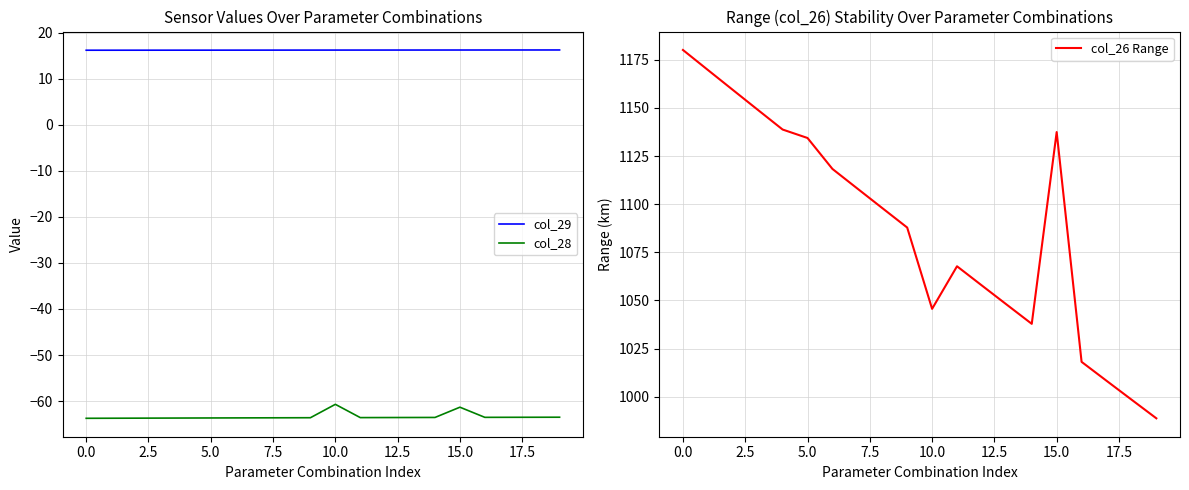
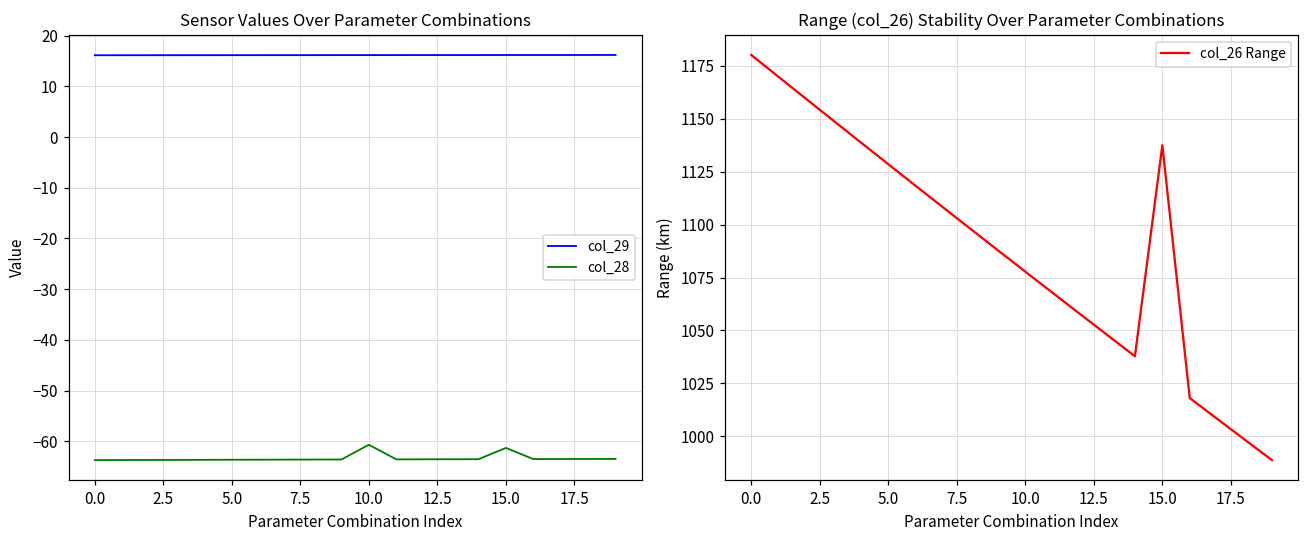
Range (col_26) Stability Over Parameter Combinations, 5.0: 1134 -> 1129
Range (col_26) Stability Over Parameter Combinations, 10.0: 1046 -> 1078
